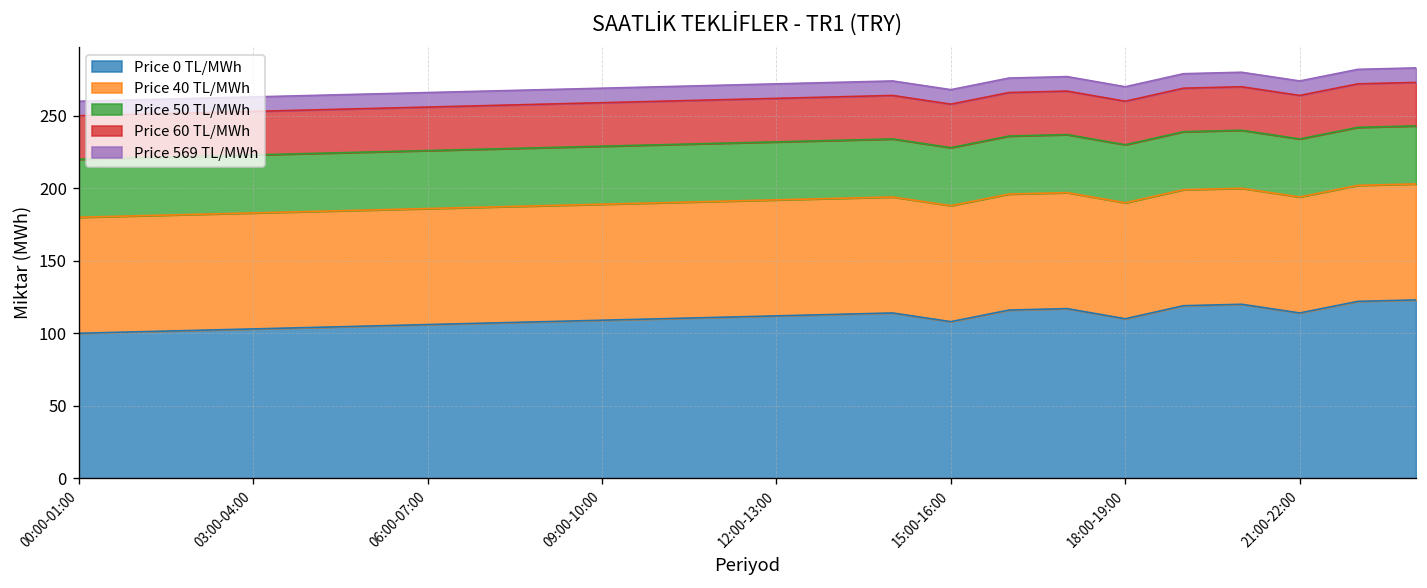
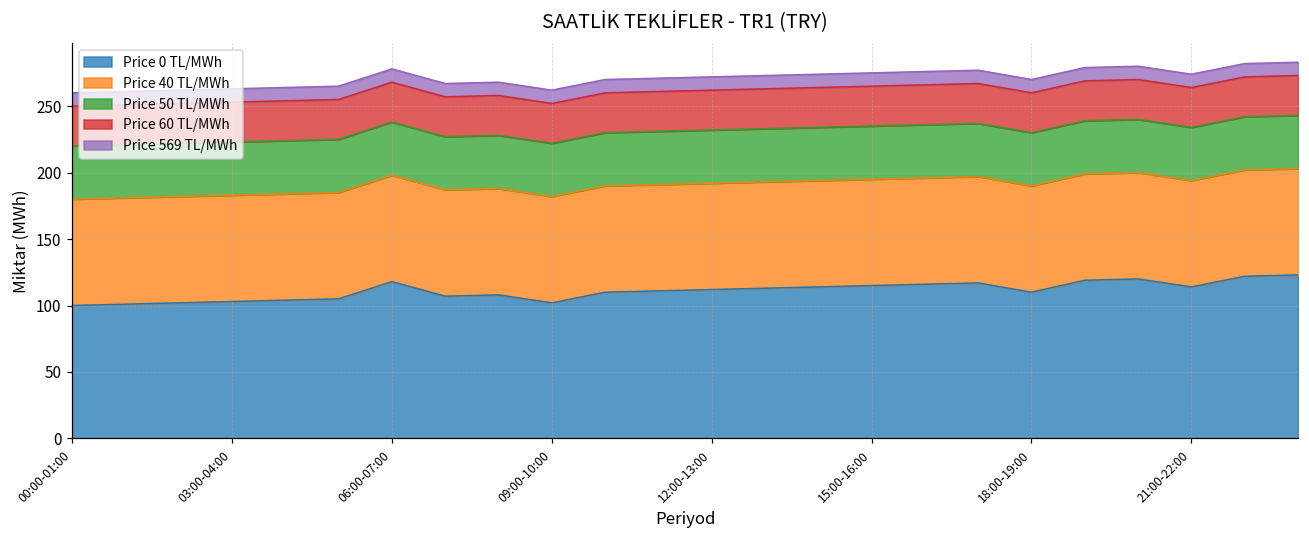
Price 0 TL/MWh, 06:00-07:00: 106 -> 118
Price 0 TL/MWh, 09:00-10:00: 109 -> 102
Price 0 TL/MWh, 15:00-16:00: 108 -> 115
